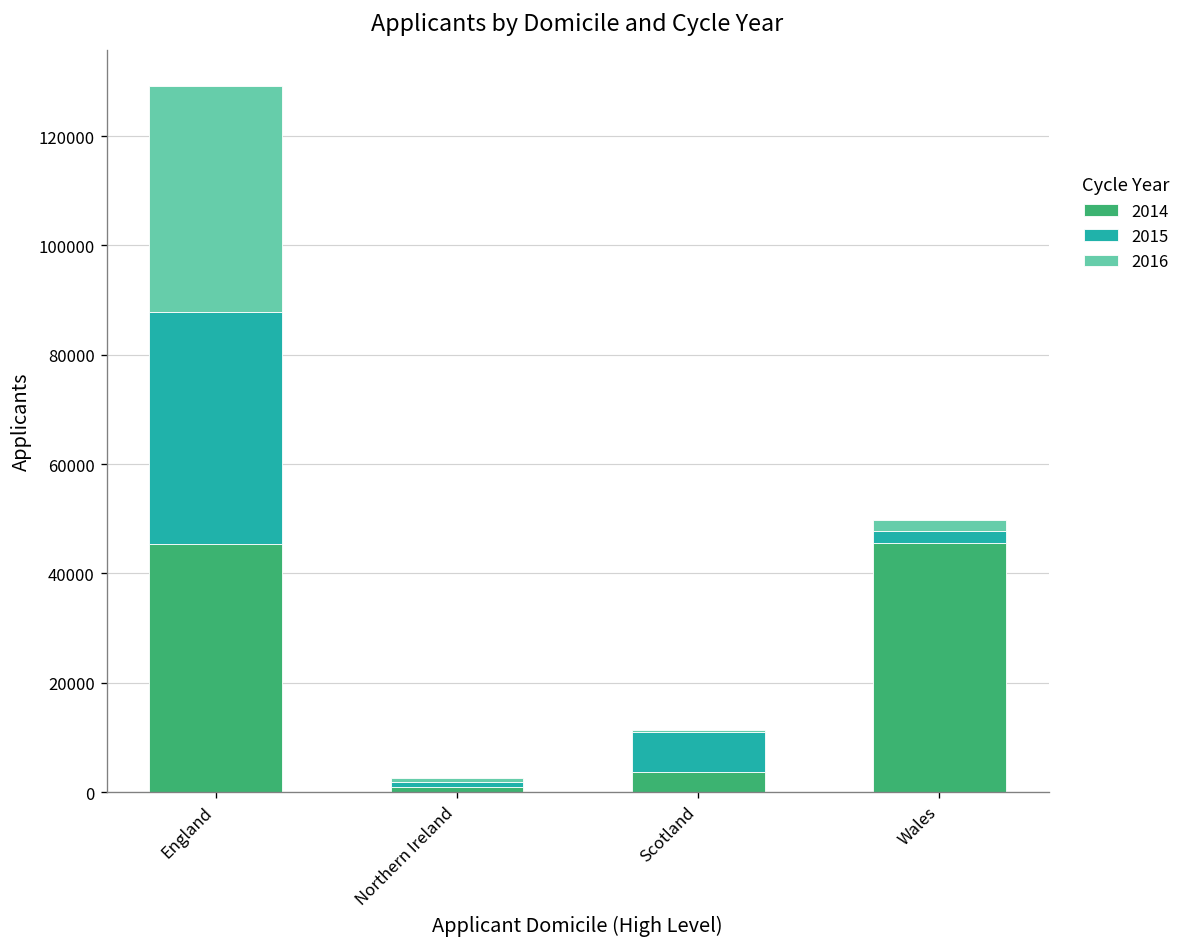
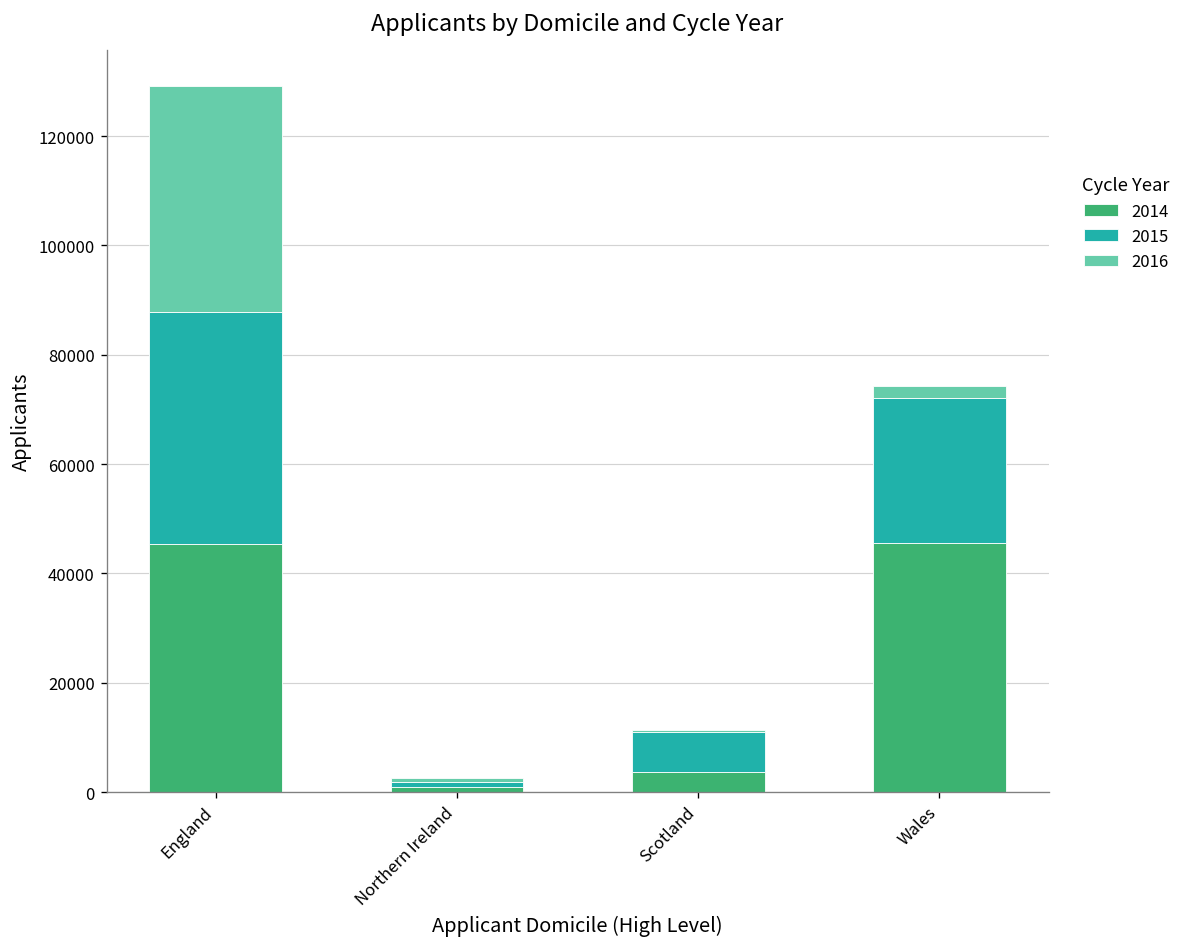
2015, Wales: 2000 -> 26000
